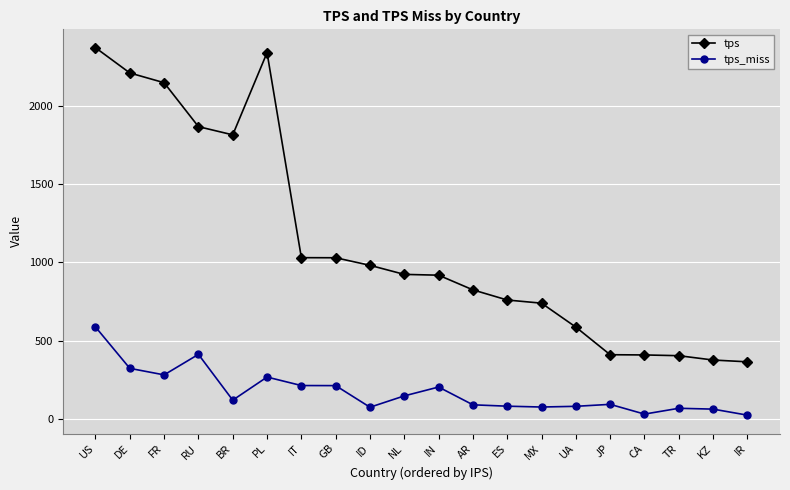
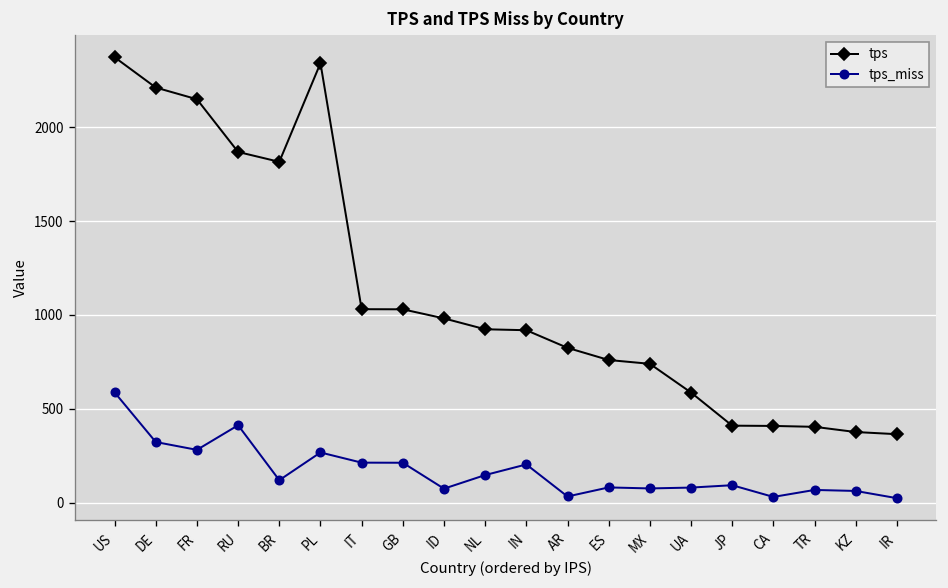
tps_miss, AR: 90 -> 30
